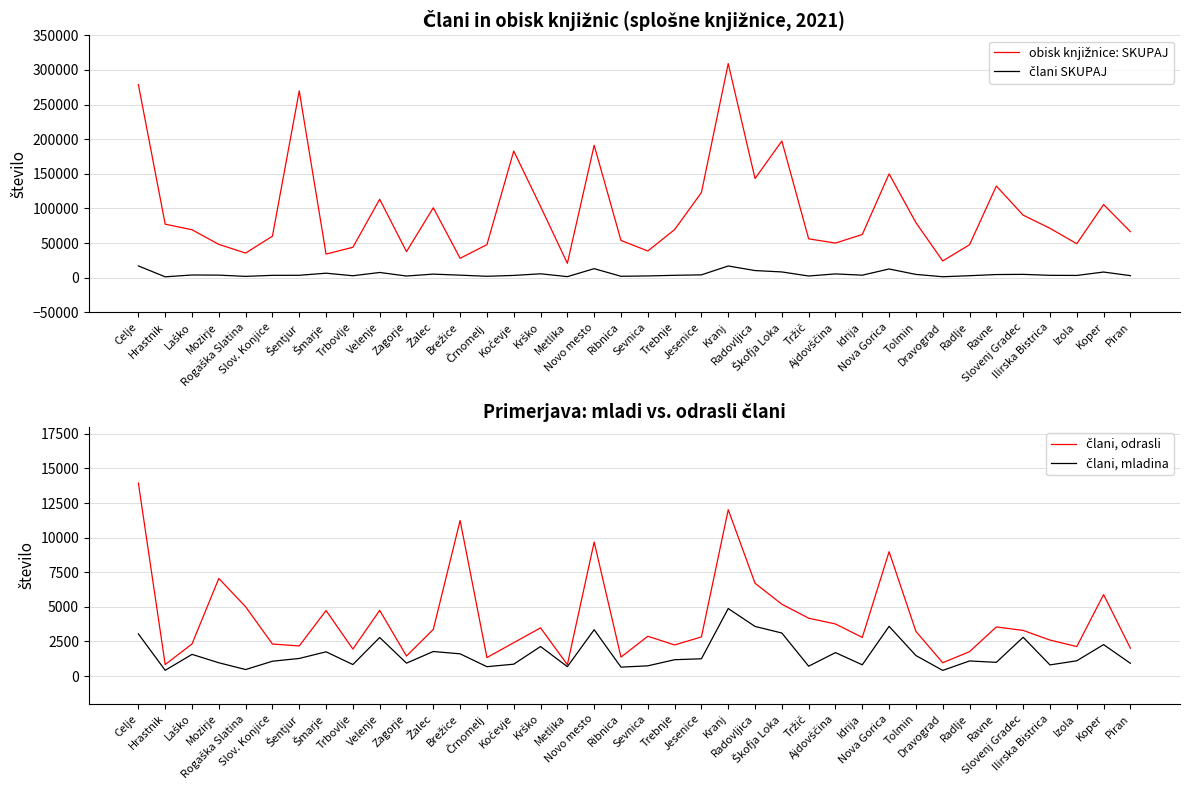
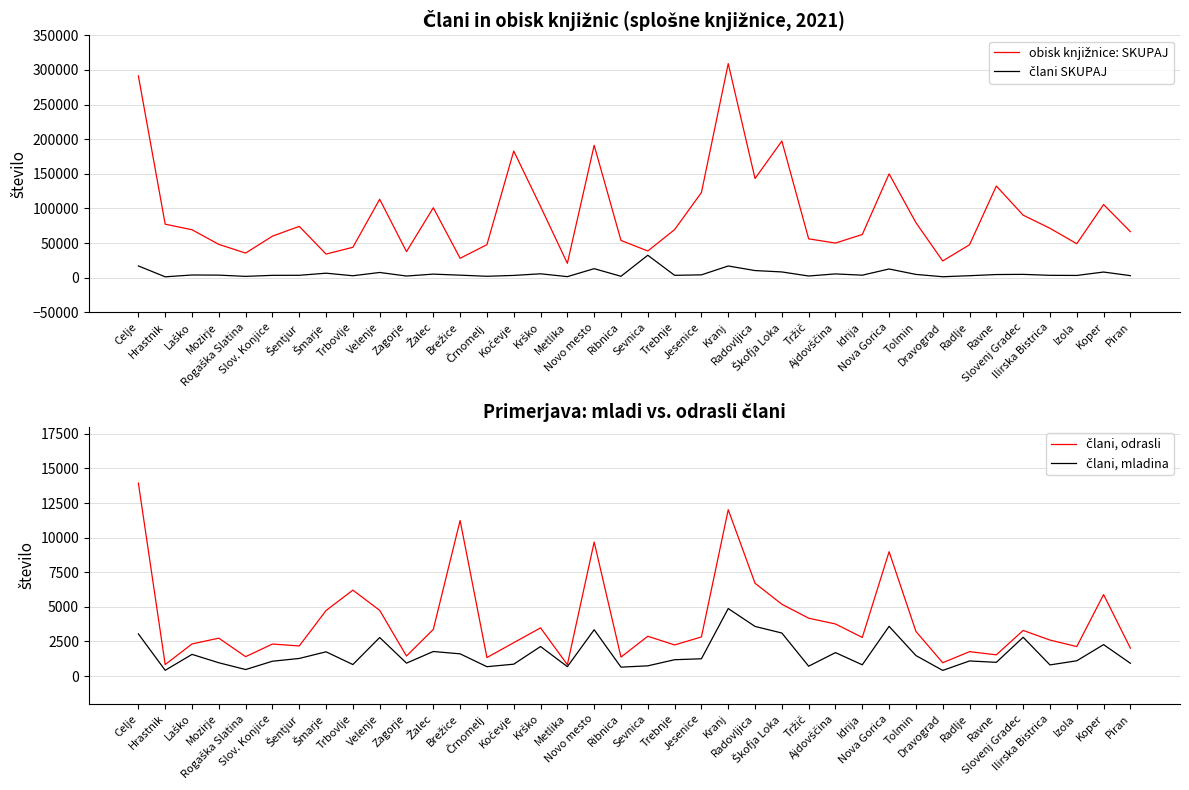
Člani in obisk knjižnic (splošne knjižnice, 2021), obisk knjižnice: SKUPAJ, Celje: 280000 -> 290000
Člani in obisk knjižnic (splošne knjižnice, 2021), obisk knjižnice: SKUPAJ, Šentjur: 270000 -> 70000
Člani in obisk knjižnic (splošne knjižnice, 2021), člani SKUPAJ, Sevnica: 0 -> 30000
Primerjava: mladi vs. odrasli člani, člani, odrasli, Mozirje: 7100 -> 2700
Primerjava: mladi vs. odrasli člani, člani, odrasli, Rogaška Slatina: 5000 -> 1400
Primerjava: mladi vs. odrasli člani, člani, odrasli, Trbovlje: 2000 -> 6200
Primerjava: mladi vs. odrasli člani, člani, odrasli, Ravne: 3600 -> 1500
